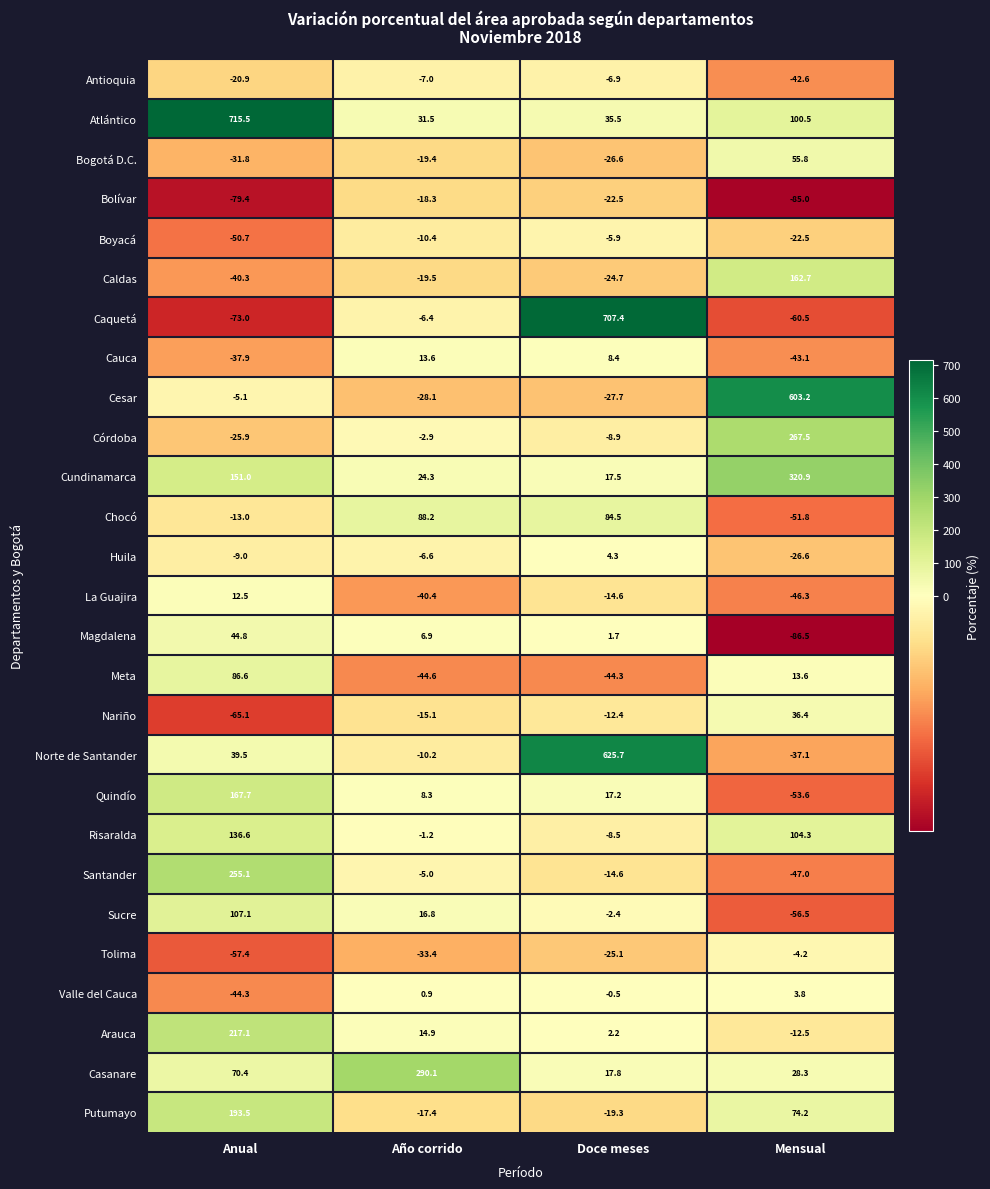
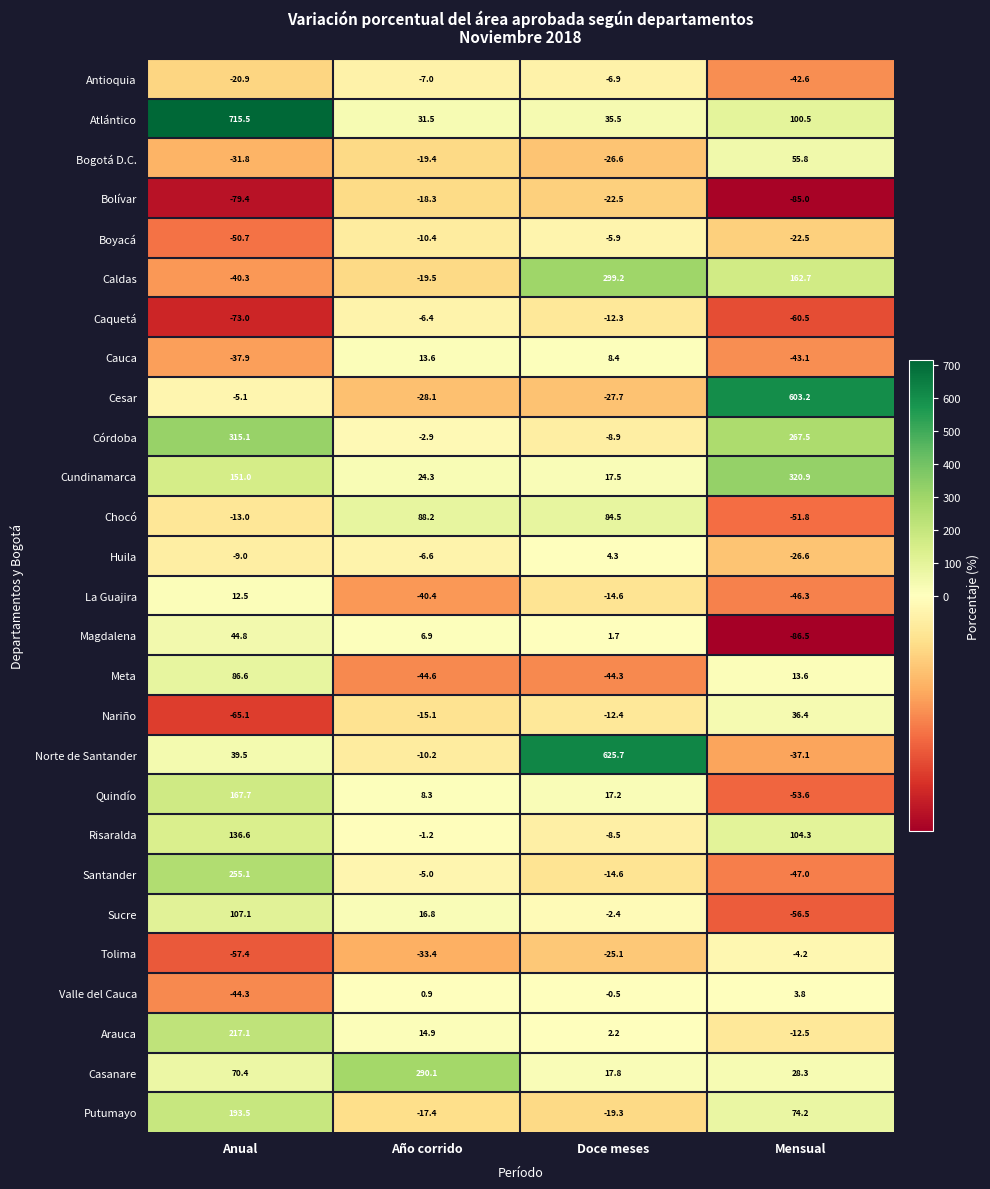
Caldas, Doce meses: -24.7 -> 299.2
Caquetá, Doce meses: 707.4 -> -12.3
Córdoba, Anual: -25.9 -> 315.1
